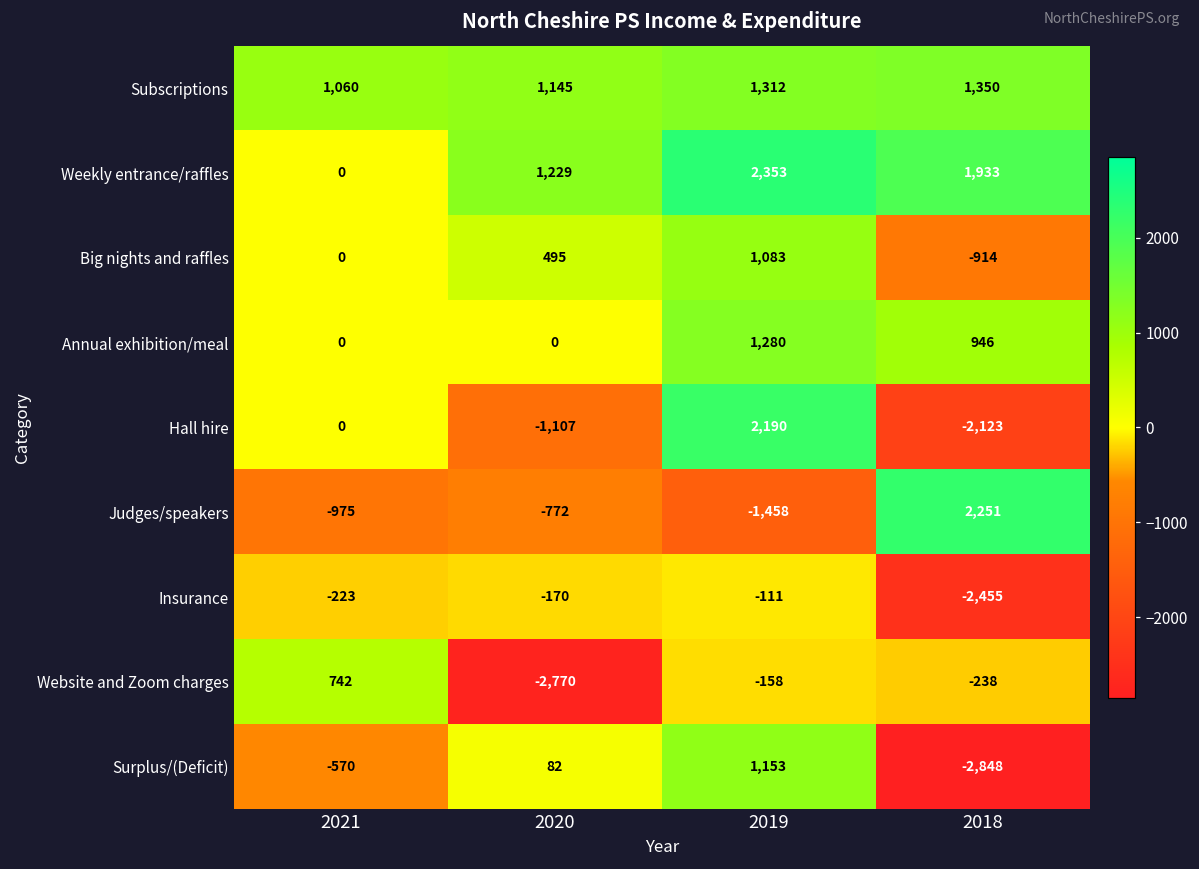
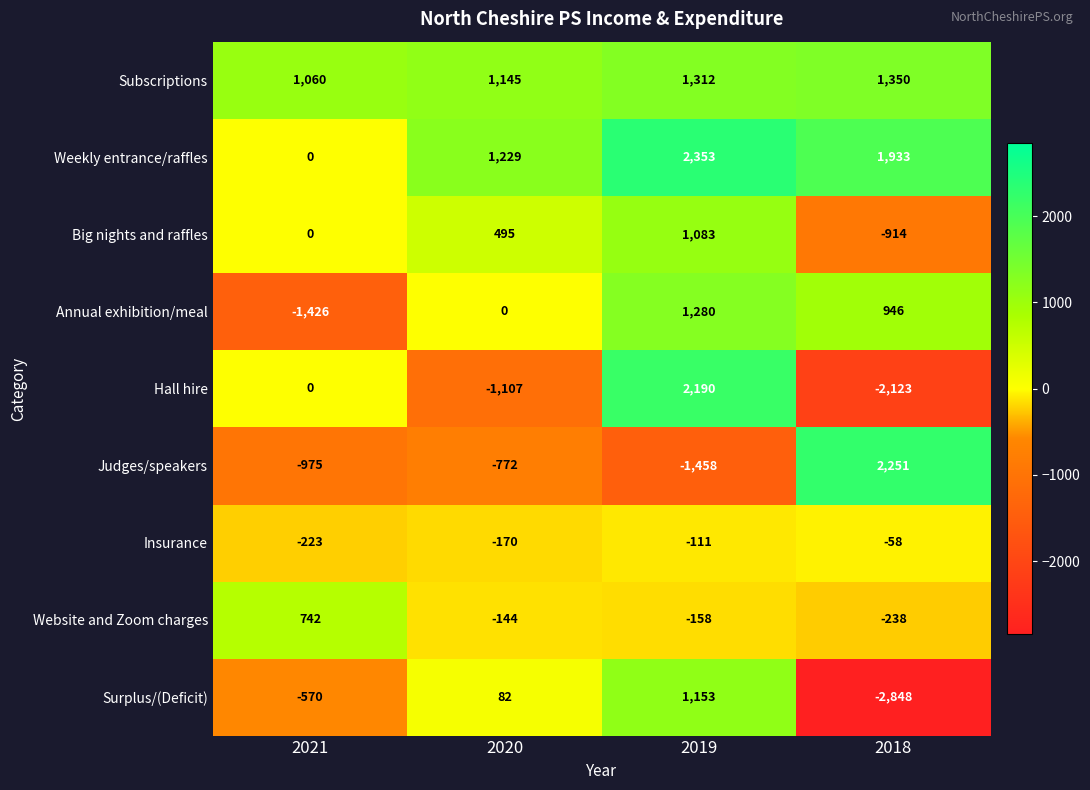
Annual exhibition/meal, 2021: 0 -> -1,426
Insurance, 2018: -2,455 -> -58
Website and Zoom charges, 2020: -2,770 -> -144
